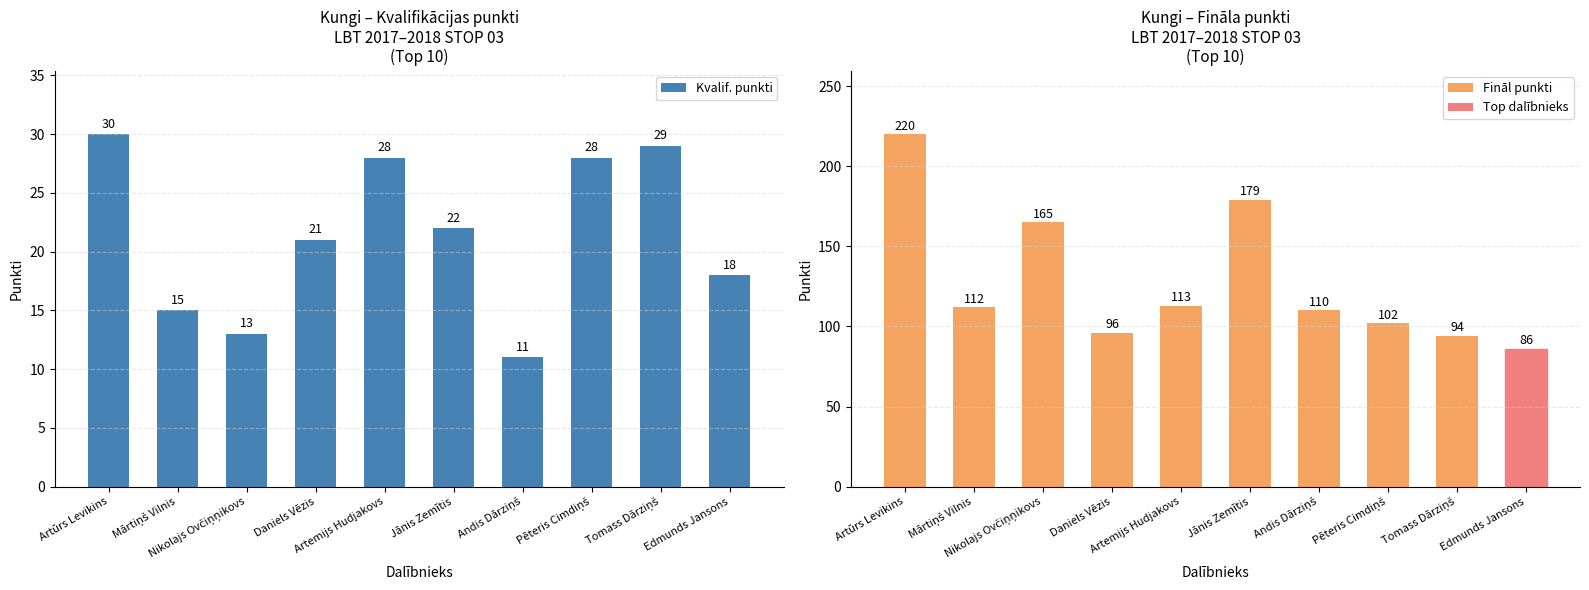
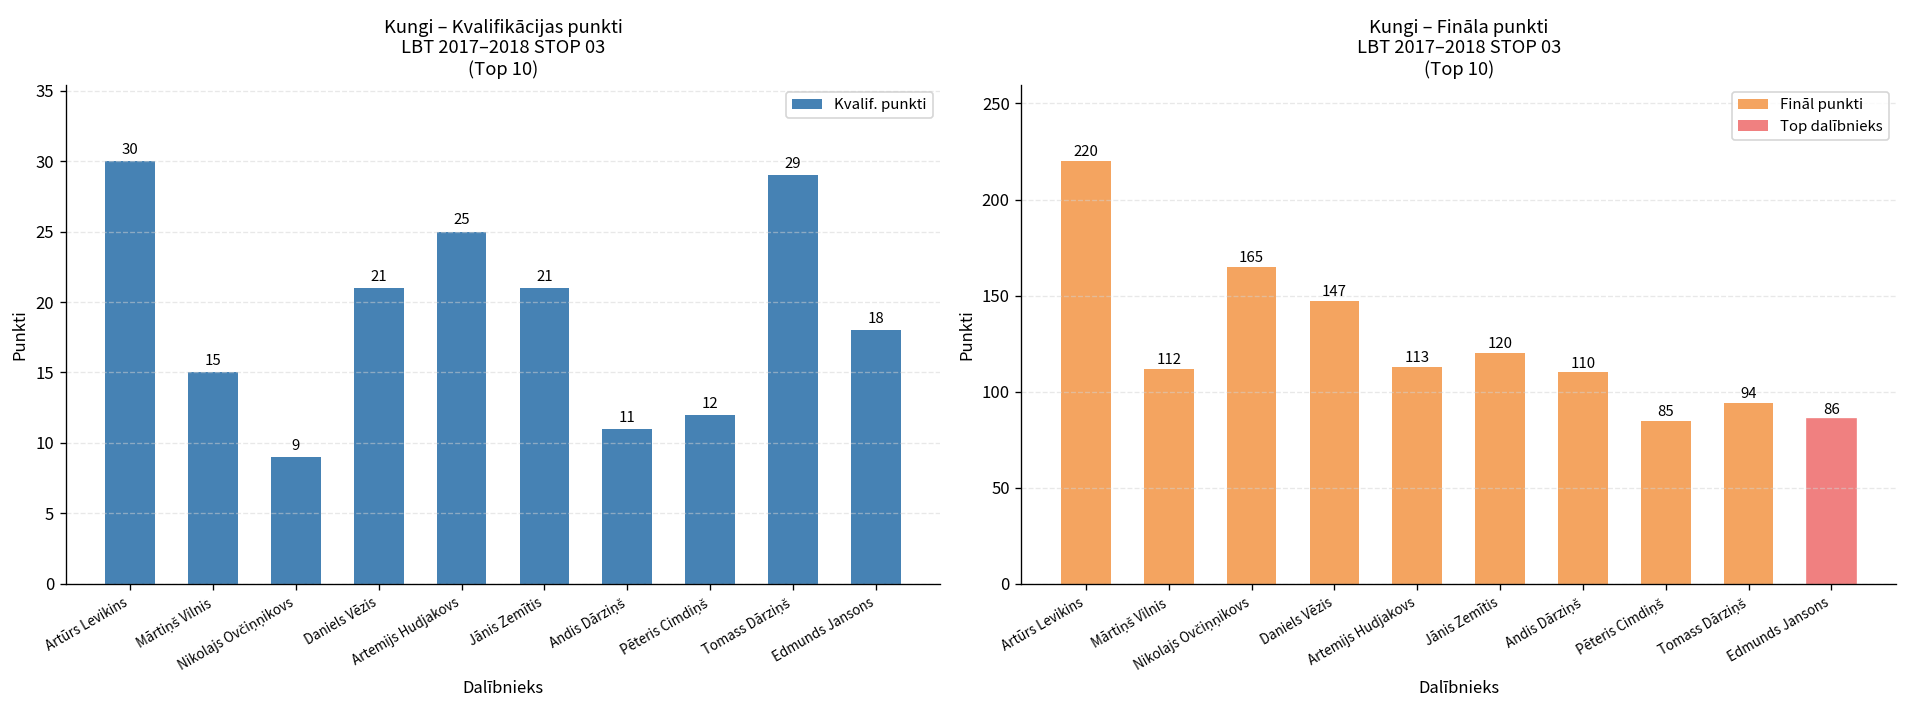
Kungi – Kvalifikācijas punkti LBT 2017–2018 STOP 03 (Top 10), Nikolajs Ovčiņņikovs: 13 -> 9
Kungi – Kvalifikācijas punkti LBT 2017–2018 STOP 03 (Top 10), Artemijs Hudjakovs: 28 -> 25
Kungi – Kvalifikācijas punkti LBT 2017–2018 STOP 03 (Top 10), Jānis Zemītis: 22 -> 21
Kungi – Kvalifikācijas punkti LBT 2017–2018 STOP 03 (Top 10), Pēteris Cimdiņš: 28 -> 12
Kungi – Fināla punkti LBT 2017–2018 STOP 03 (Top 10), Daniels Vēzis: 96 -> 147
Kungi – Fināla punkti LBT 2017–2018 STOP 03 (Top 10), Jānis Zemītis: 179 -> 120
Kungi – Fināla punkti LBT 2017–2018 STOP 03 (Top 10), Pēteris Cimdiņš: 102 -> 85
